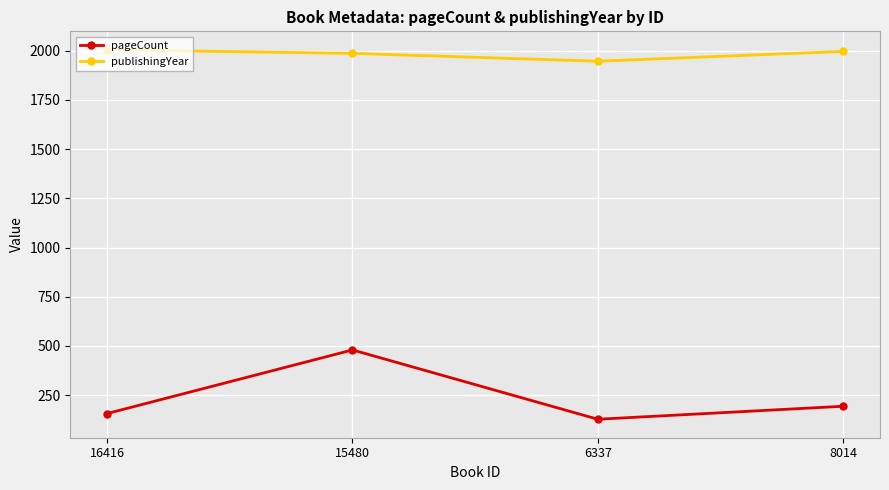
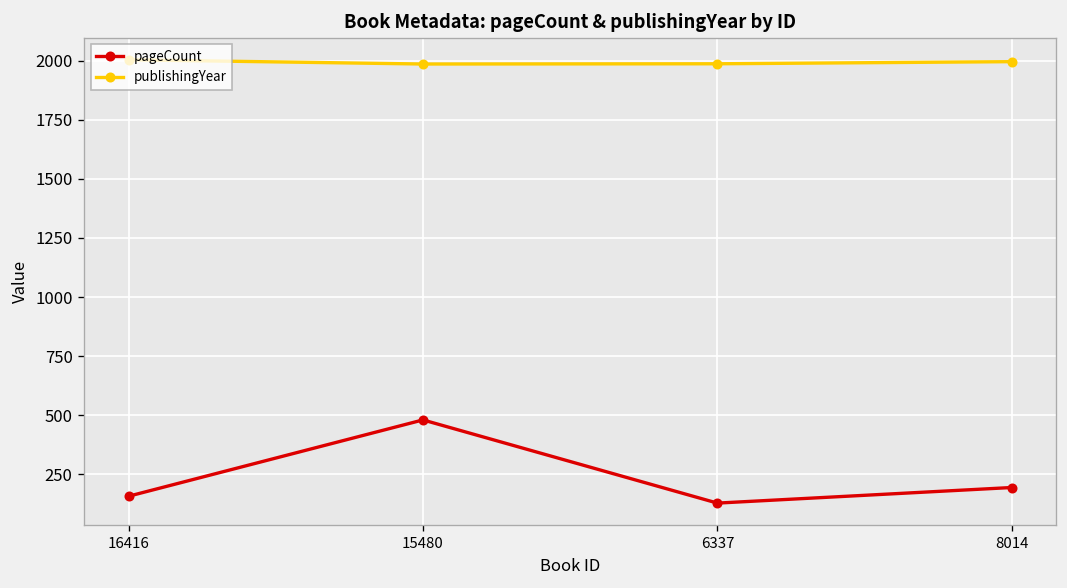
publishingYear, 6337: 1950 -> 1990
